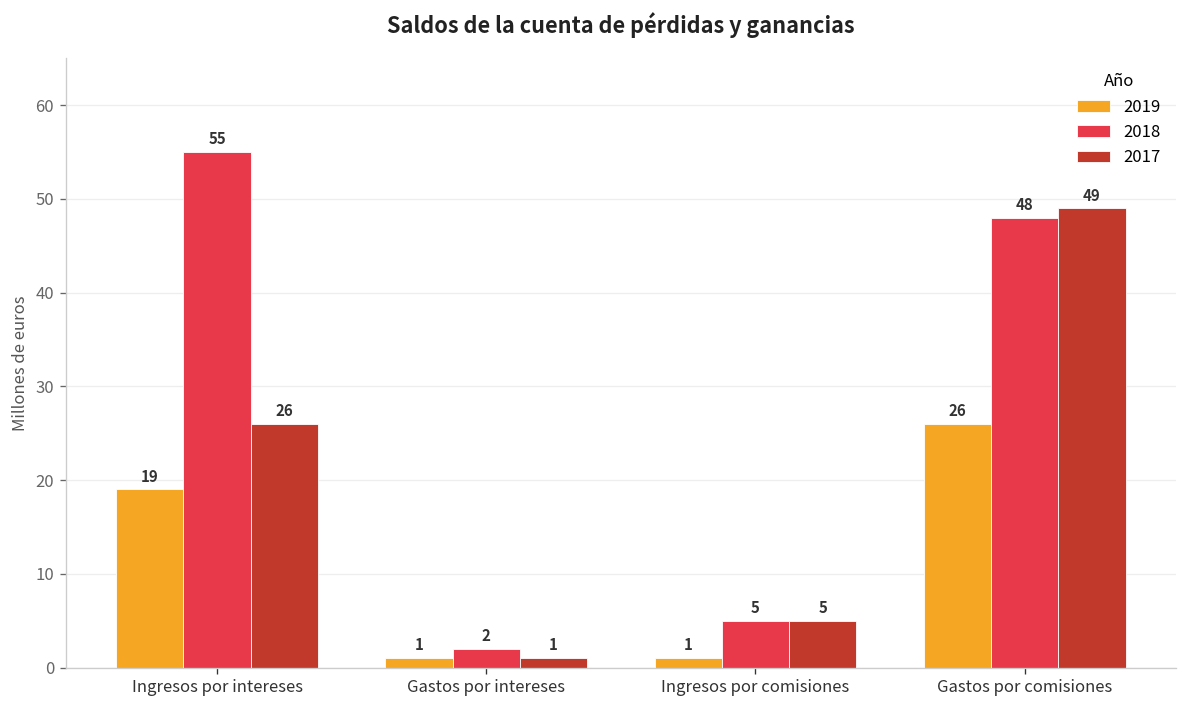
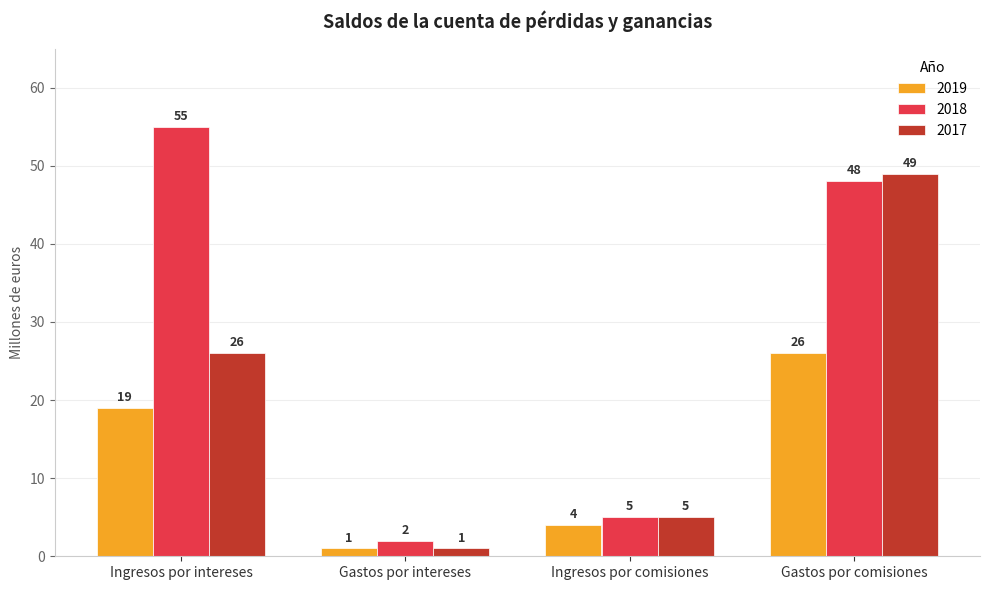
2019, Ingresos por comisiones: 1 -> 4
